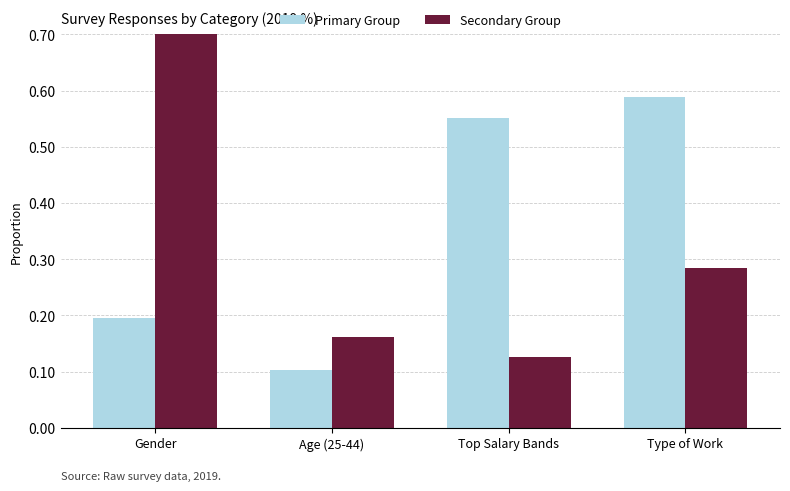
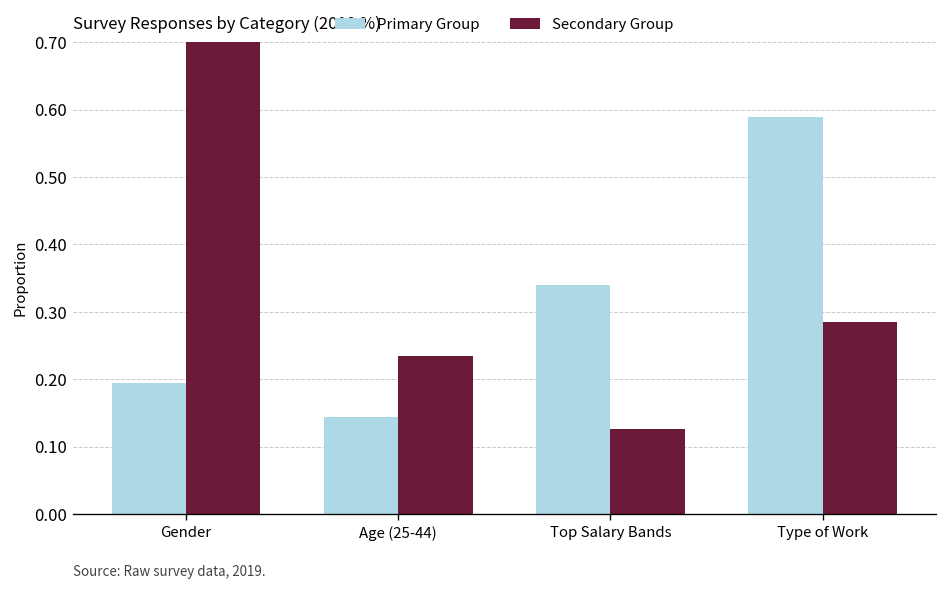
Primary Group, Age (25-44): 0.10 -> 0.14
Secondary Group, Age (25-44): 0.16 -> 0.23
Primary Group, Top Salary Bands: 0.55 -> 0.34
